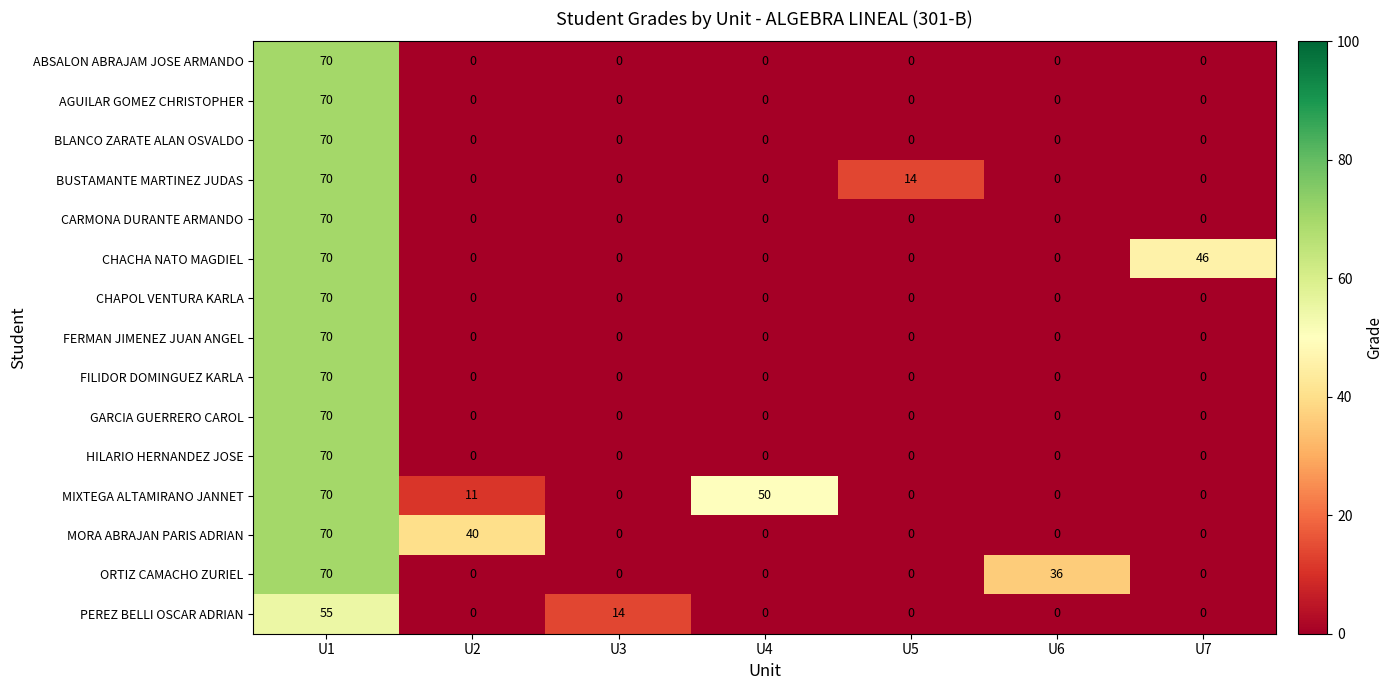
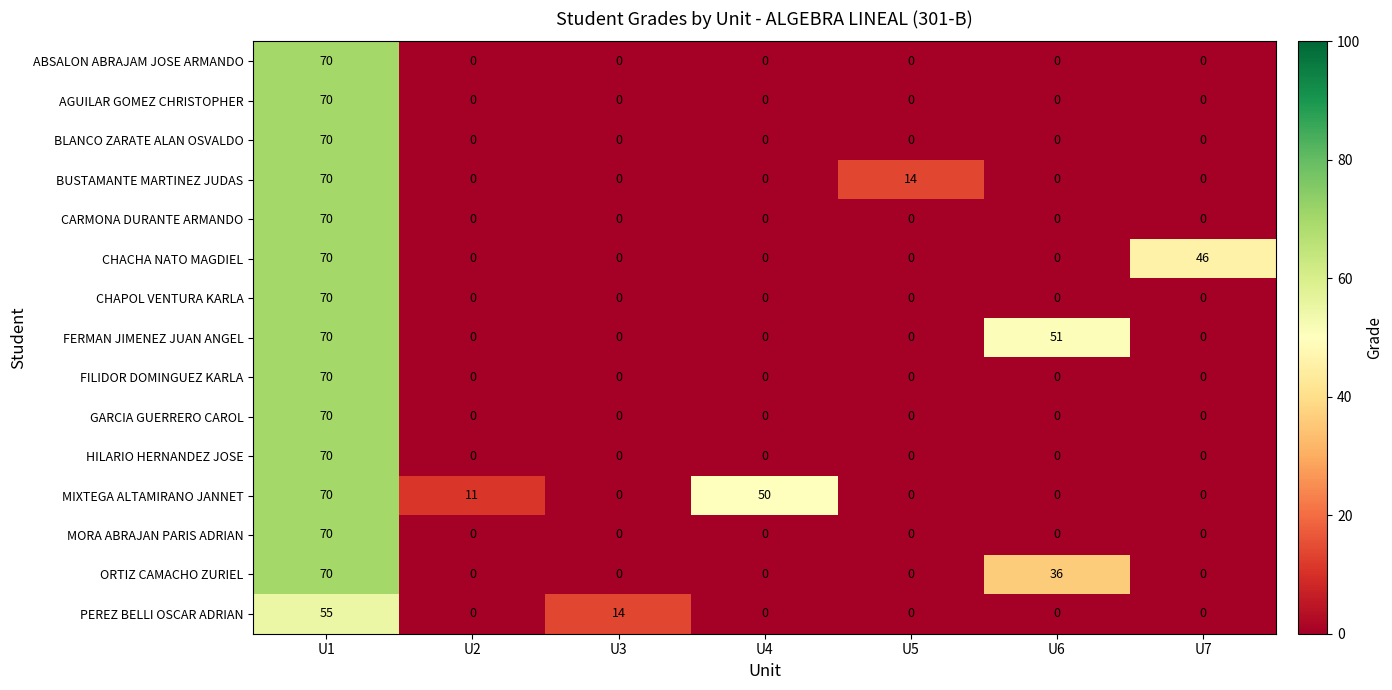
FERMAN JIMENEZ JUAN ANGEL, U6: 0 -> 51
MORA ABRAJAN PARIS ADRIAN, U2: 40 -> 0
